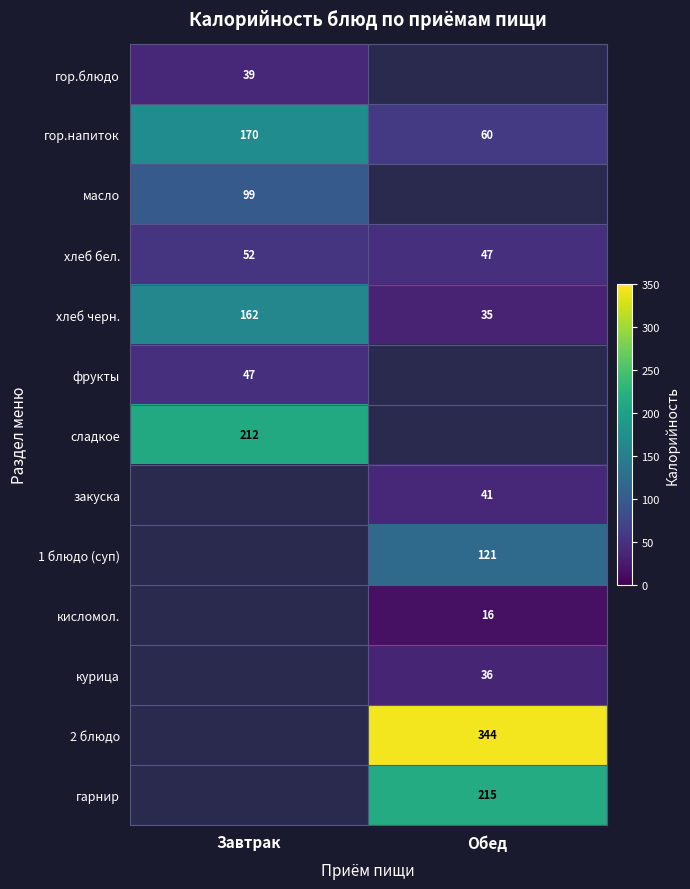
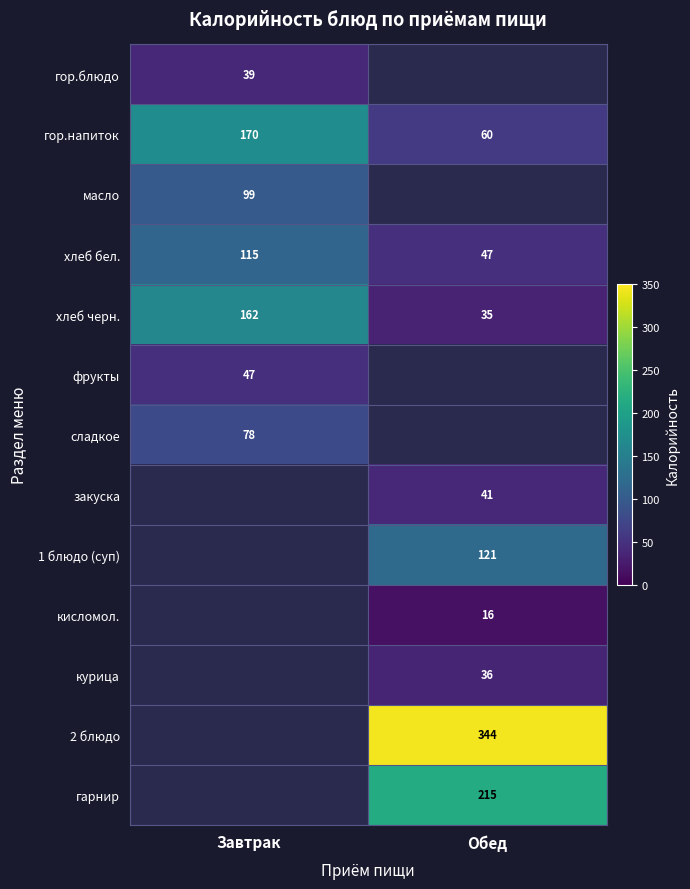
хлеб бел., Завтрак: 52 -> 115
сладкое, Завтрак: 212 -> 78
